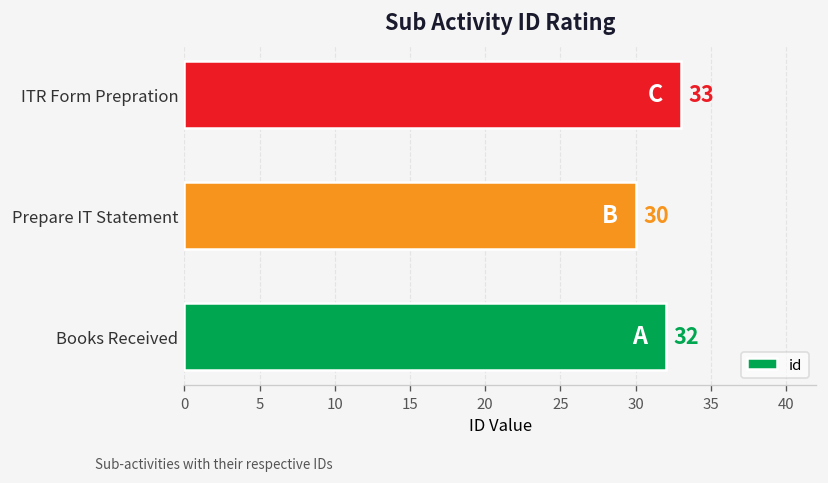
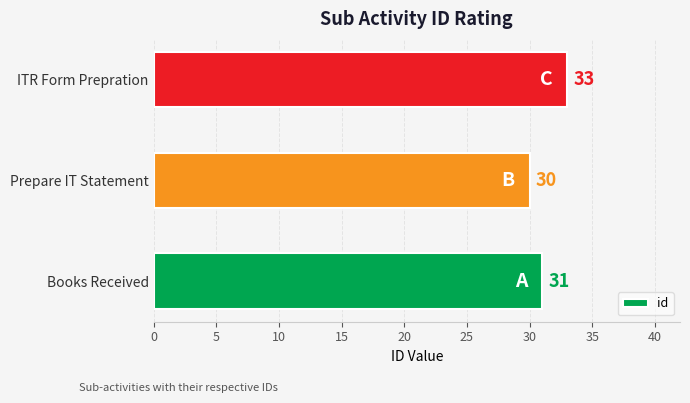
Books Received: 32 -> 31
